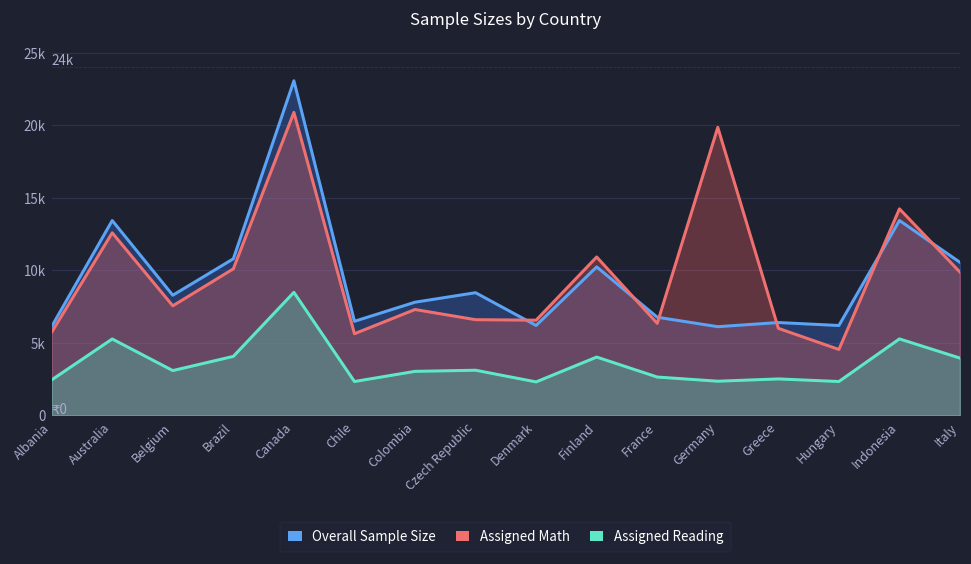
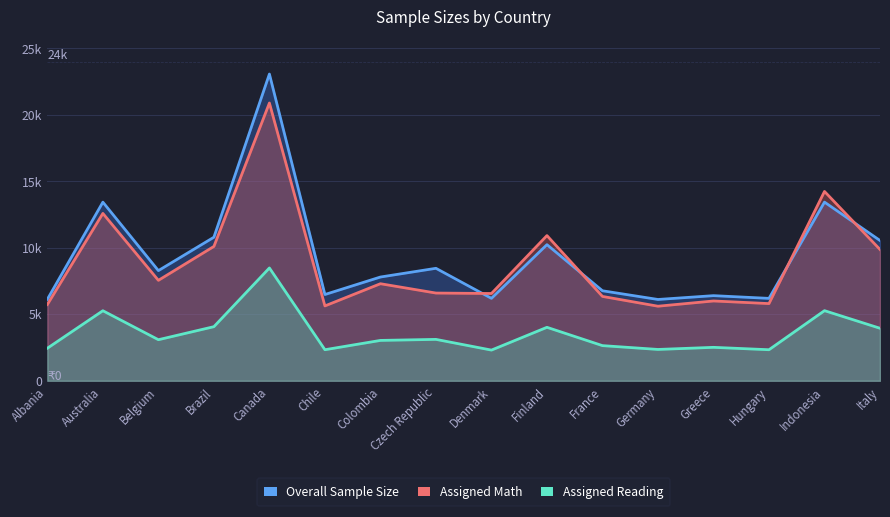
Assigned Math, Germany: 19900 -> 5600
Assigned Math, Hungary: 4500 -> 5800
